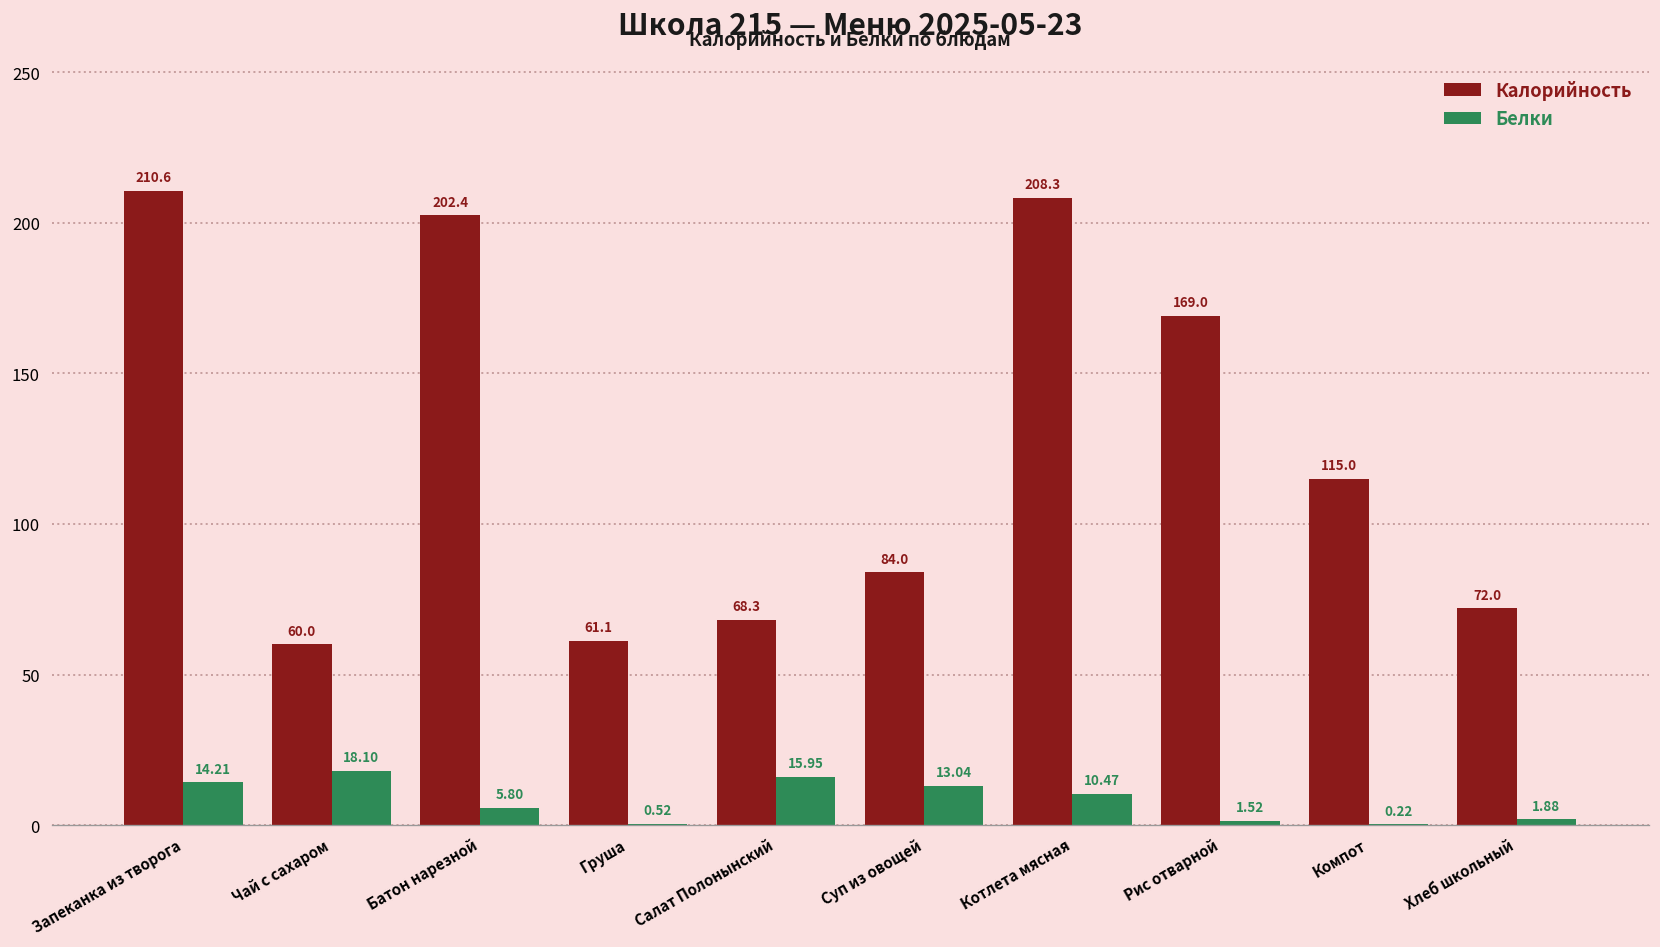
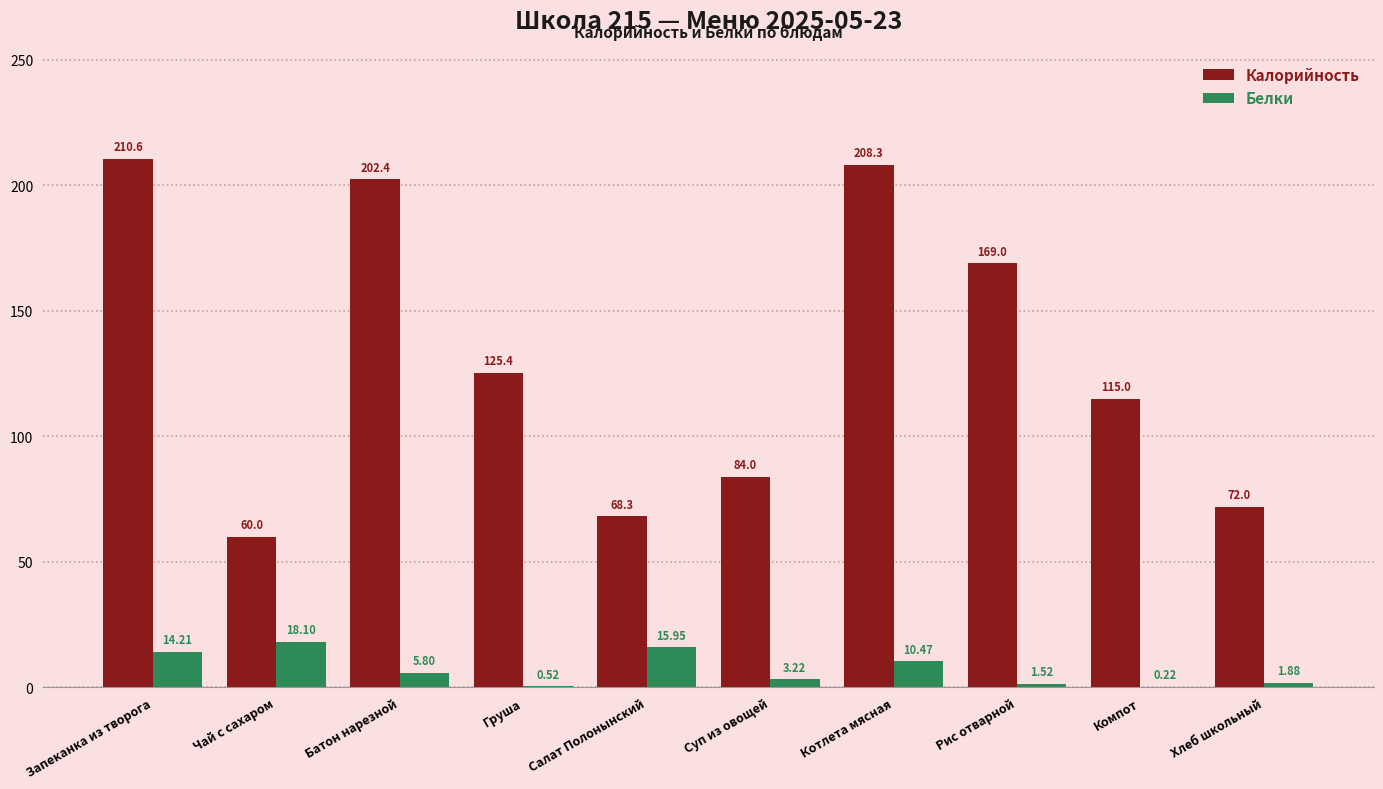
Калорийность, Груша: 61.1 -> 125.4
Белки, Суп из овощей: 13.04 -> 3.22
